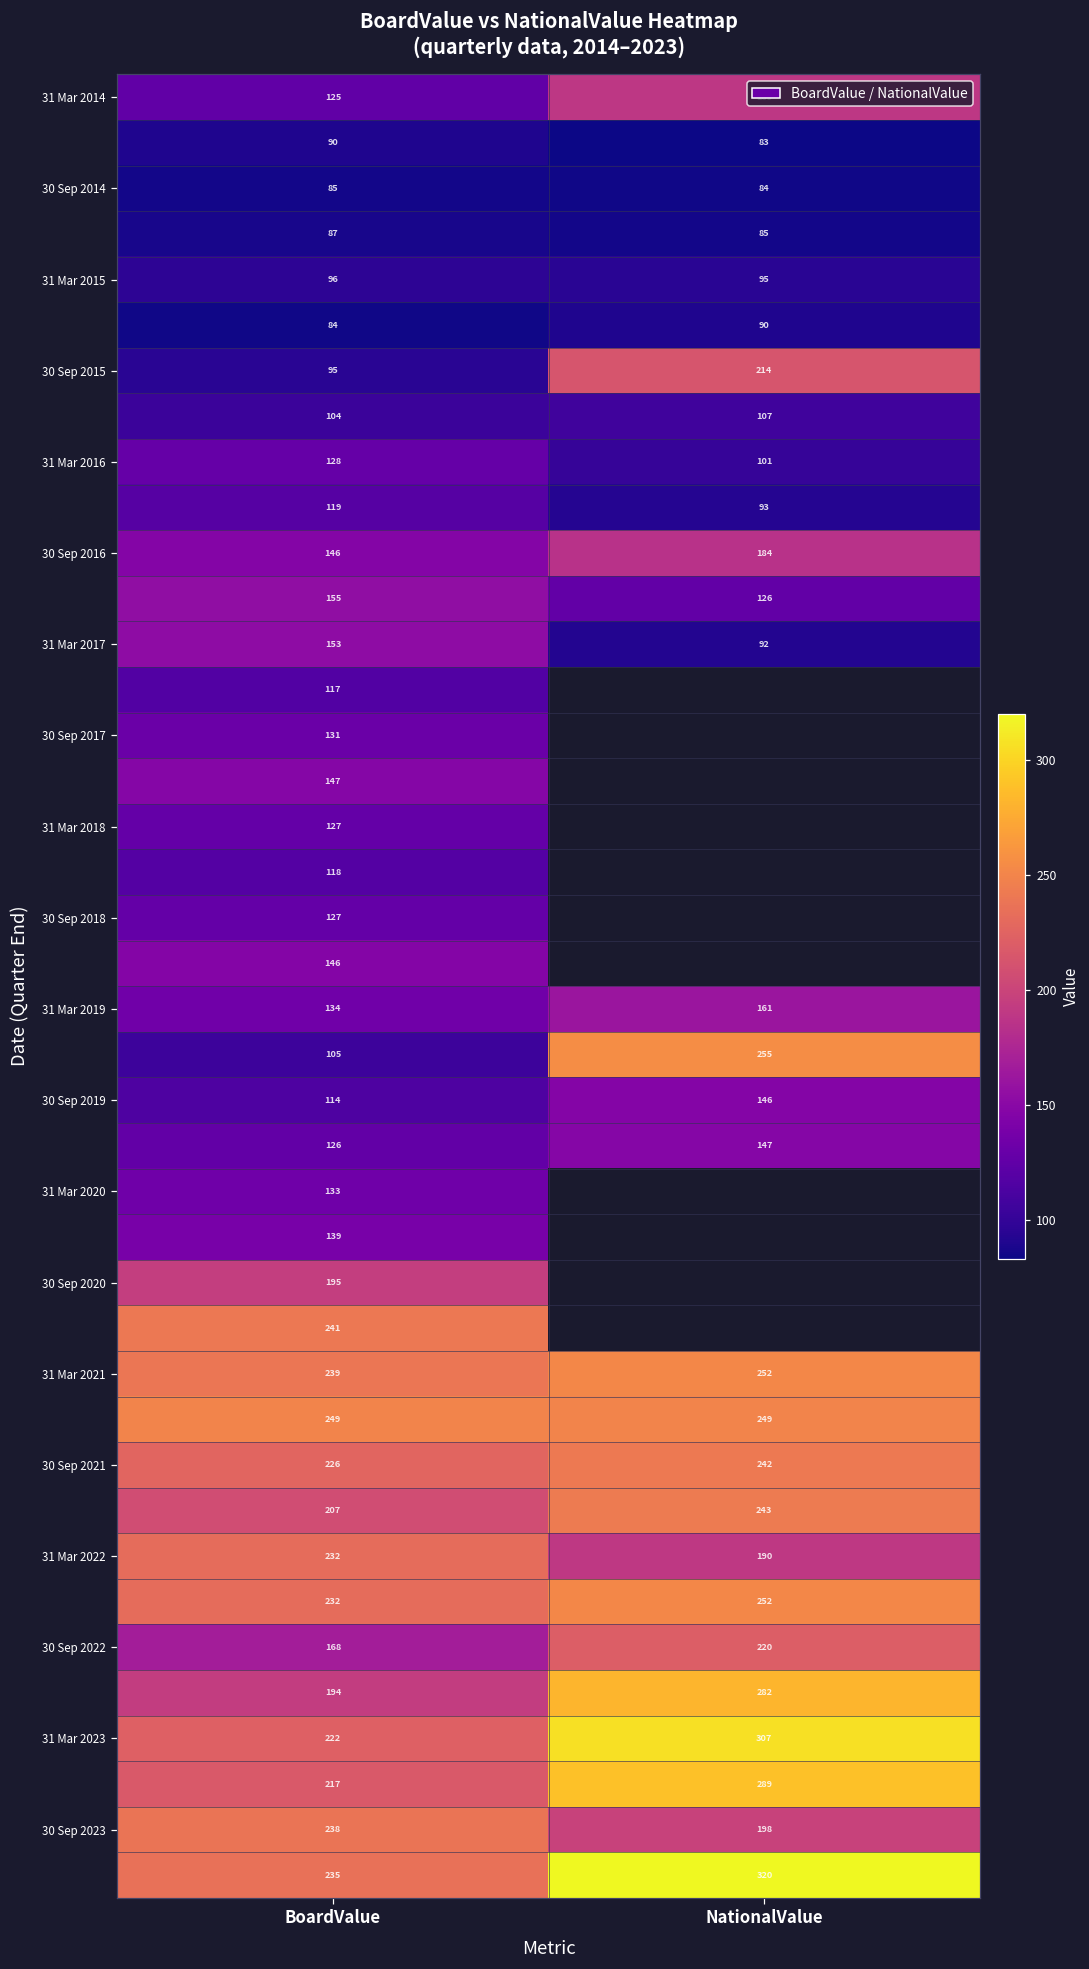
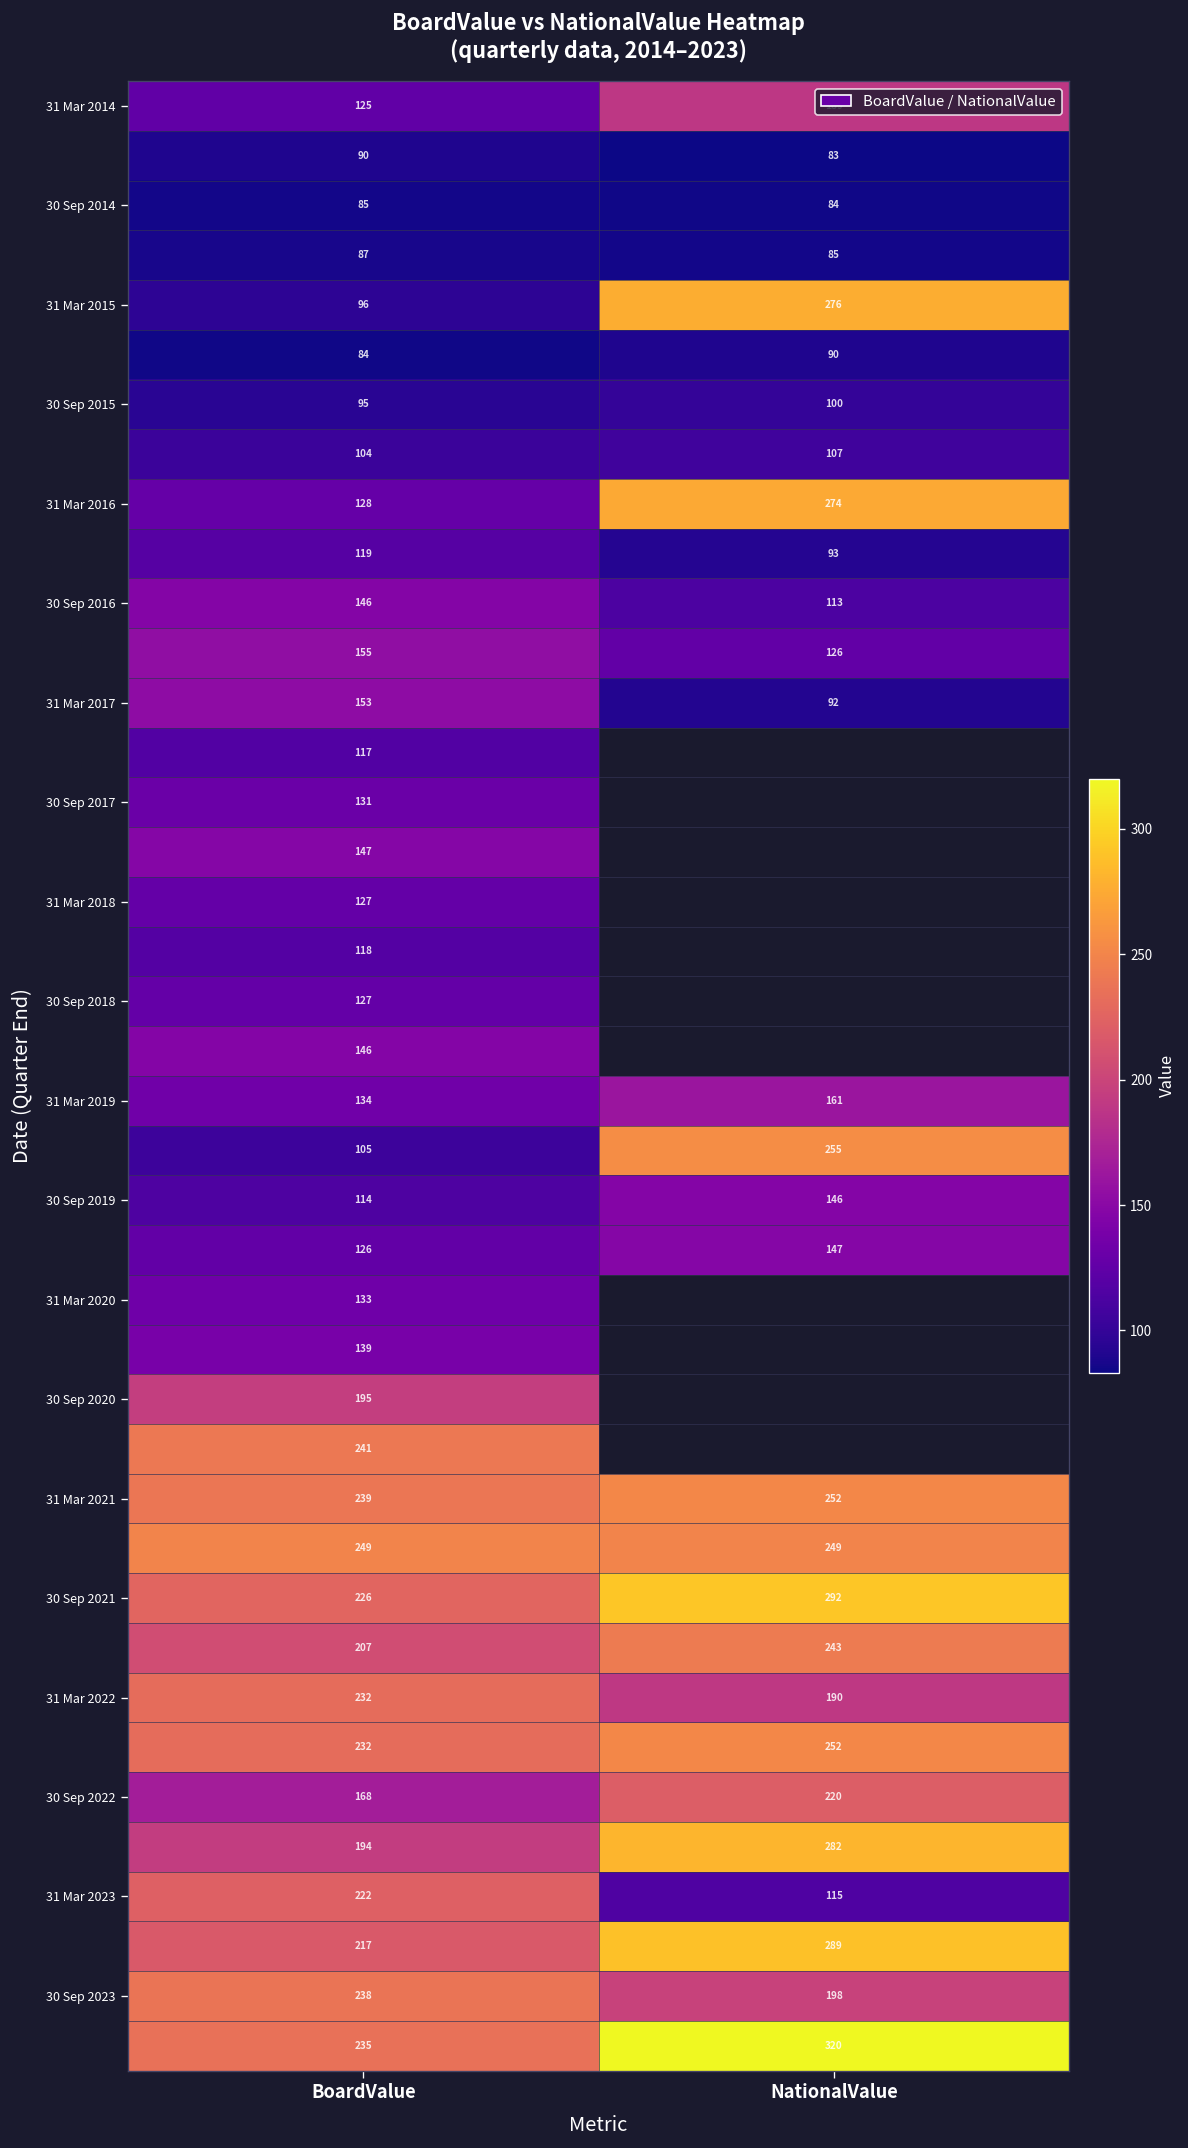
31 Mar 2015, NationalValue: 95 -> 276
30 Sep 2015, NationalValue: 214 -> 100
31 Mar 2016, NationalValue: 101 -> 274
30 Sep 2016, NationalValue: 184 -> 113
30 Sep 2021, NationalValue: 242 -> 292
31 Mar 2023, NationalValue: 307 -> 115
